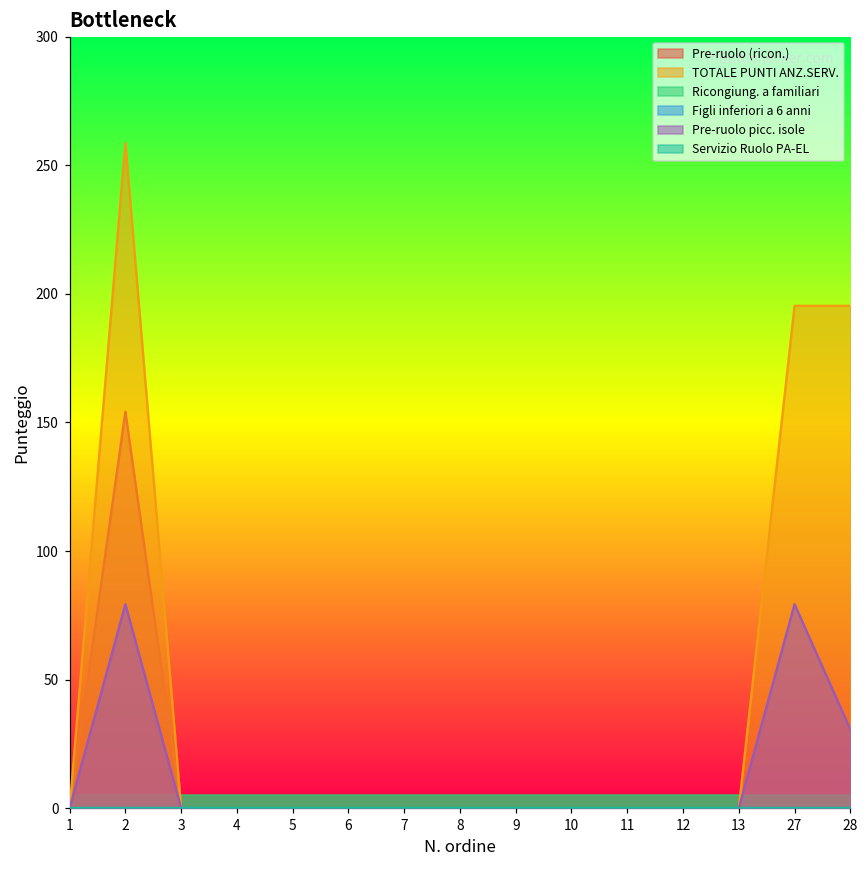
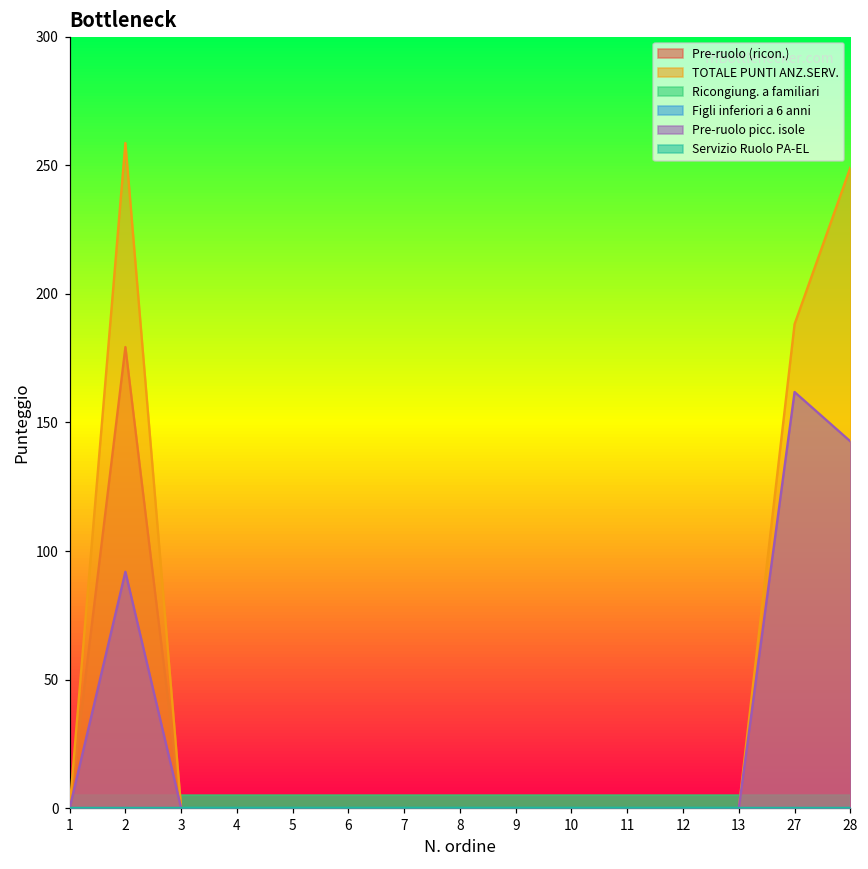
Pre-ruolo (ricon.), 2: 154 -> 179
Pre-ruolo picc. isole, 2: 79 -> 92
TOTALE PUNTI ANZ.SERV., 27: 195 -> 188
Pre-ruolo picc. isole, 27: 79 -> 162
TOTALE PUNTI ANZ.SERV., 28: 195 -> 249
Pre-ruolo picc. isole, 28: 31 -> 143
